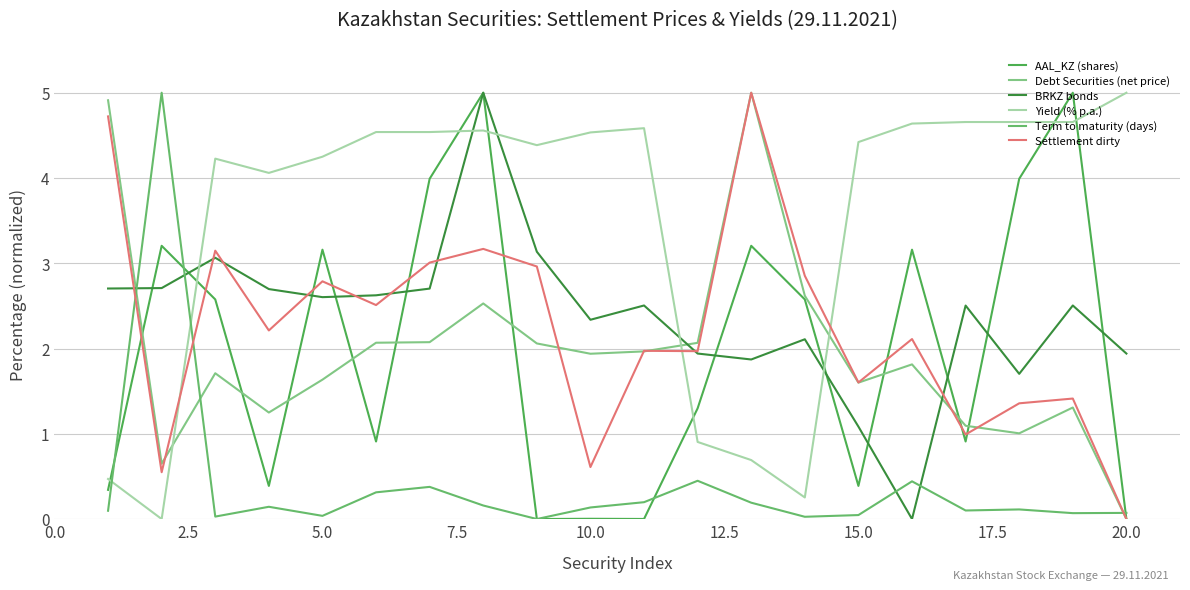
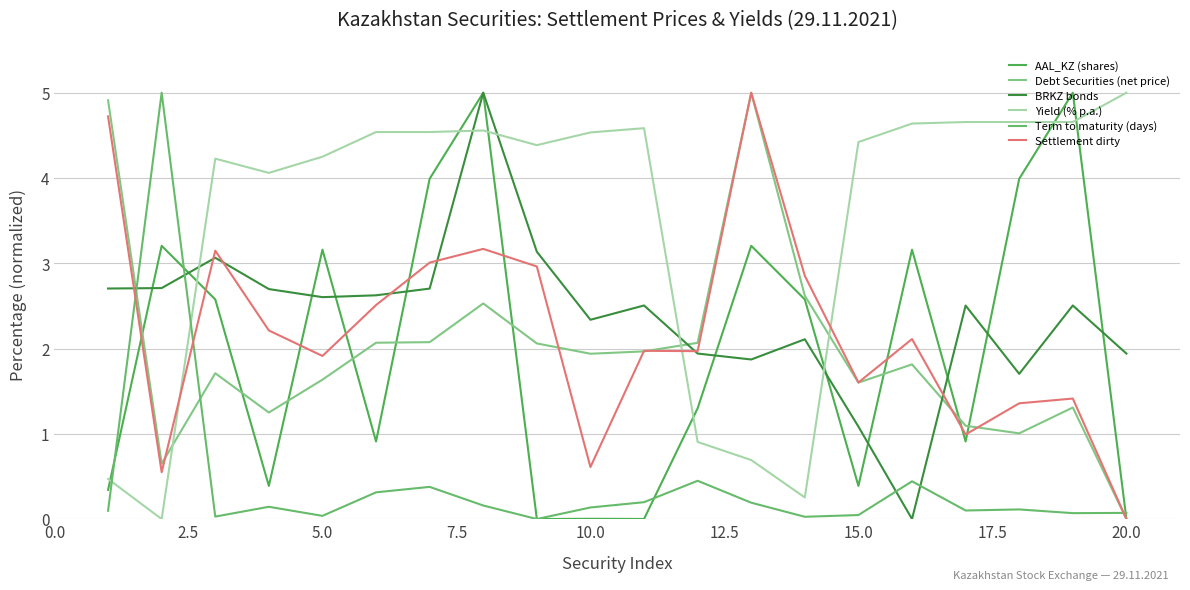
Settlement dirty, 5.0: 2.8 -> 1.9
